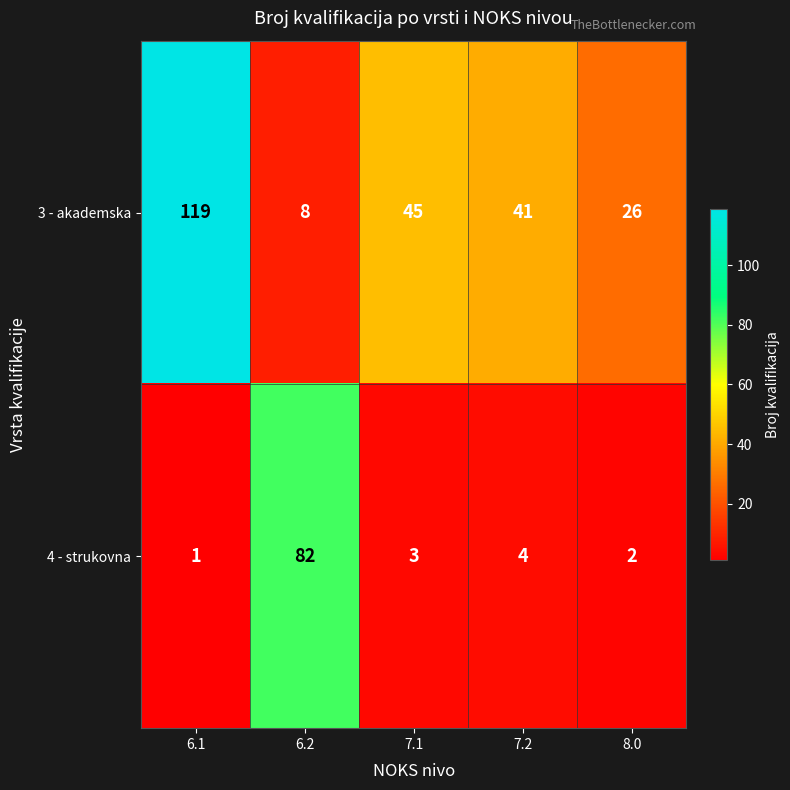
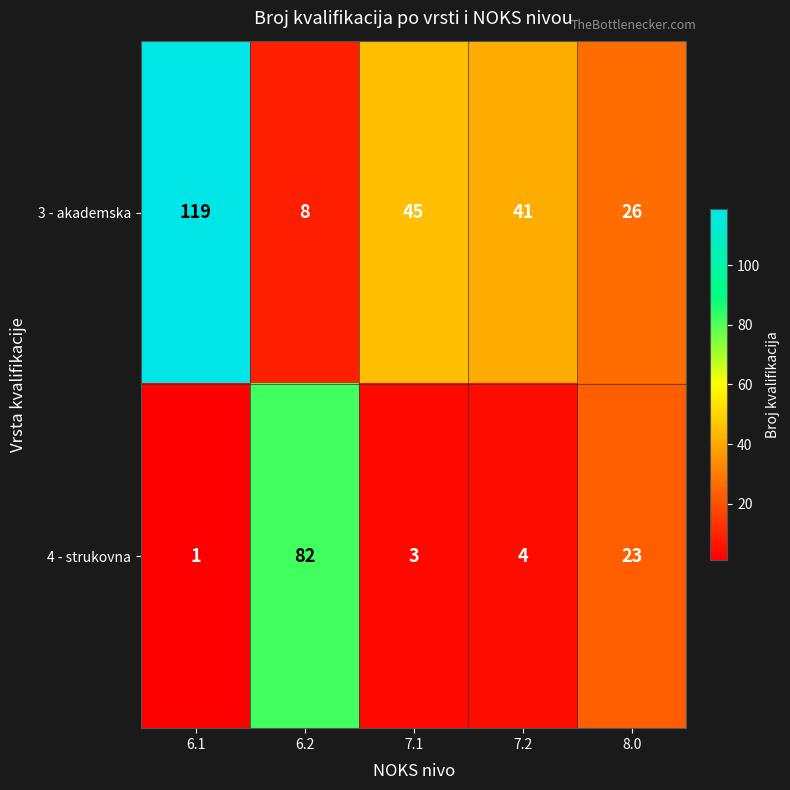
4 - strukovna, 8.0: 2 -> 23
